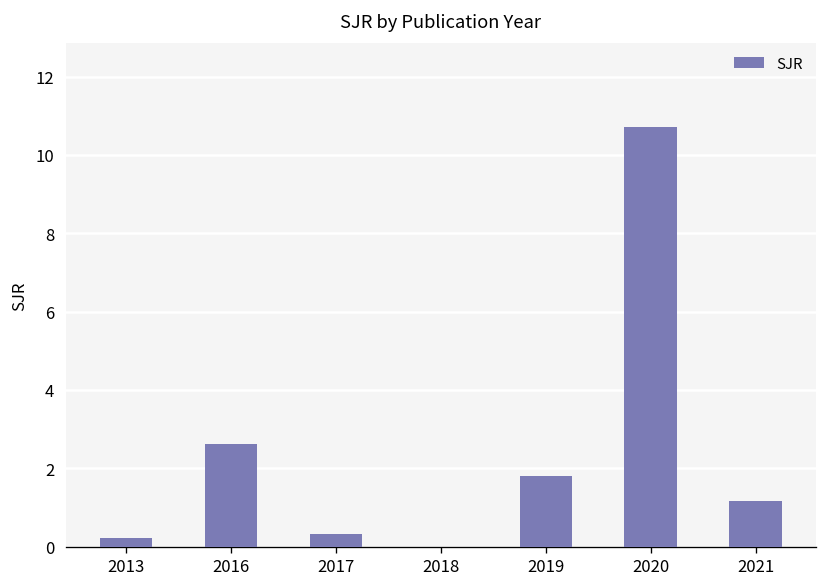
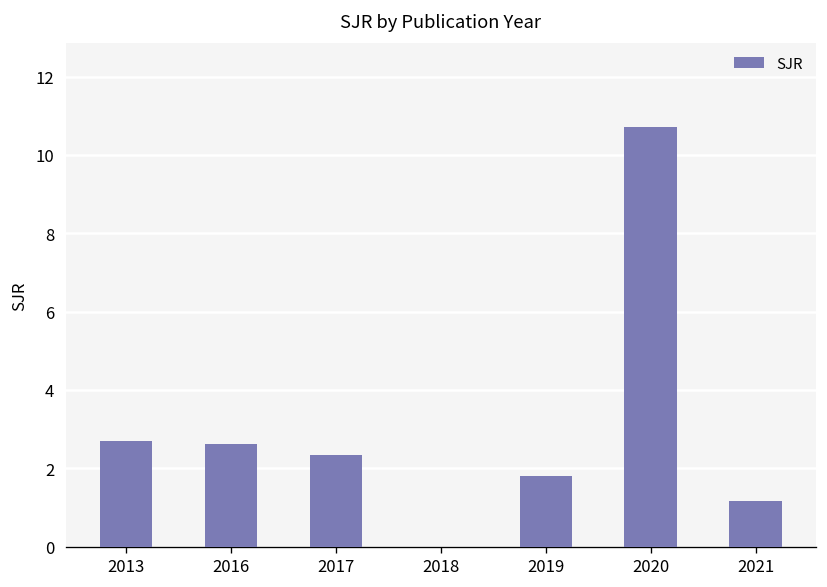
2013: 0.2 -> 2.7
2017: 0.3 -> 2.3
